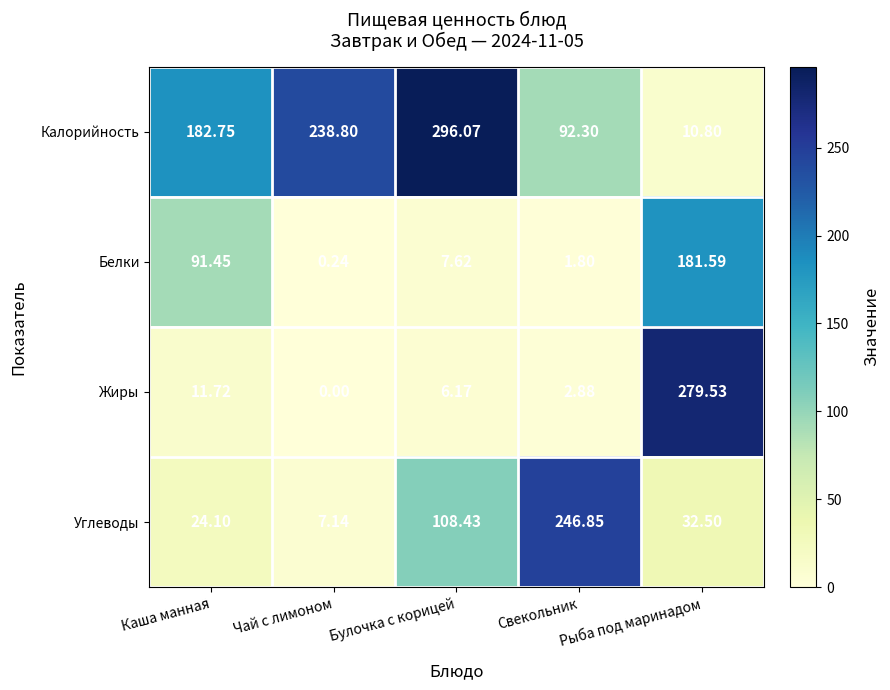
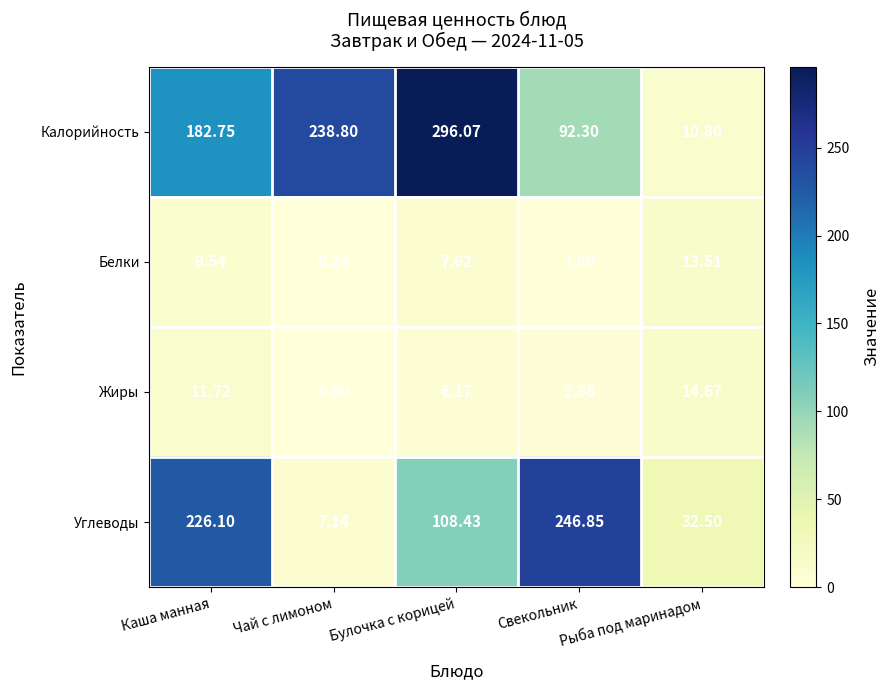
Белки, Каша манная: 91.45 -> 9.54
Белки, Рыба под маринадом: 181.59 -> 13.51
Жиры, Рыба под маринадом: 279.53 -> 14.67
Углеводы, Каша манная: 24.10 -> 226.10
